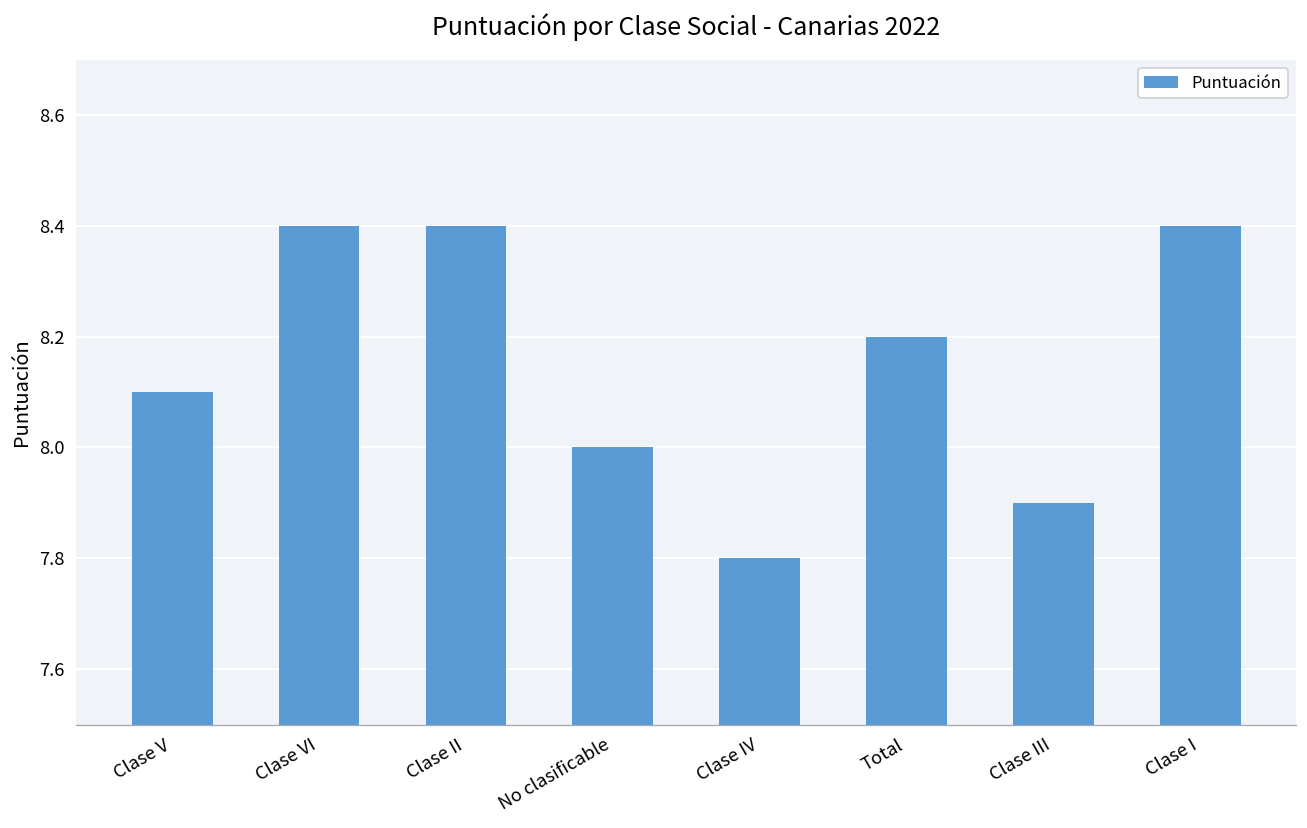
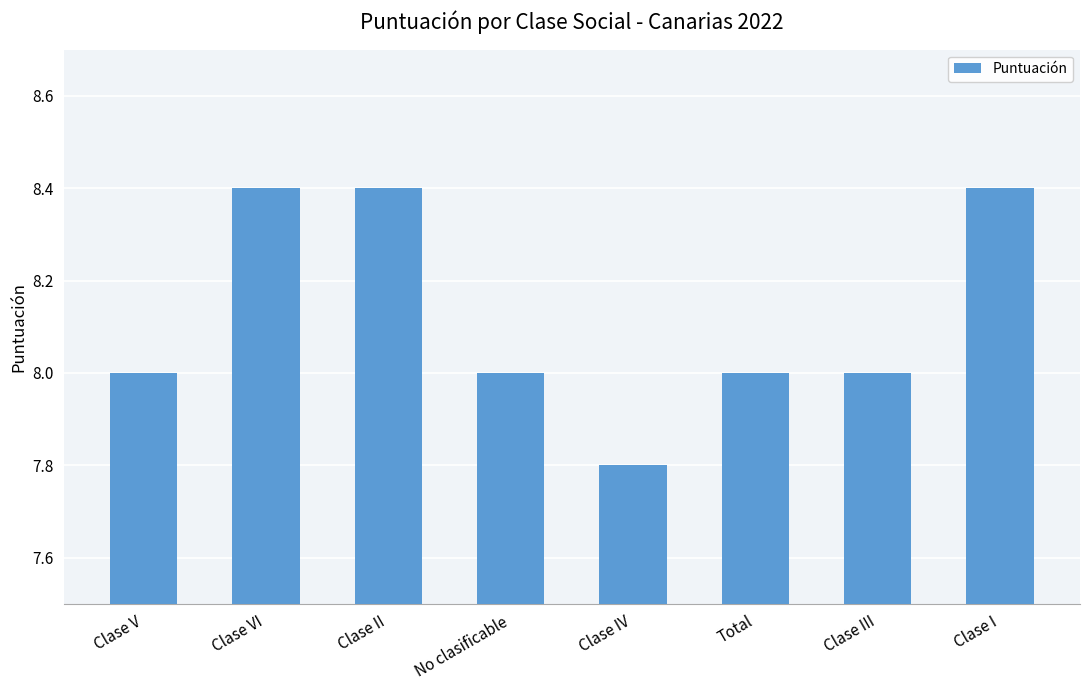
Clase V: 8.1 -> 8.0
Total: 8.2 -> 8.0
Clase III: 7.9 -> 8.0
